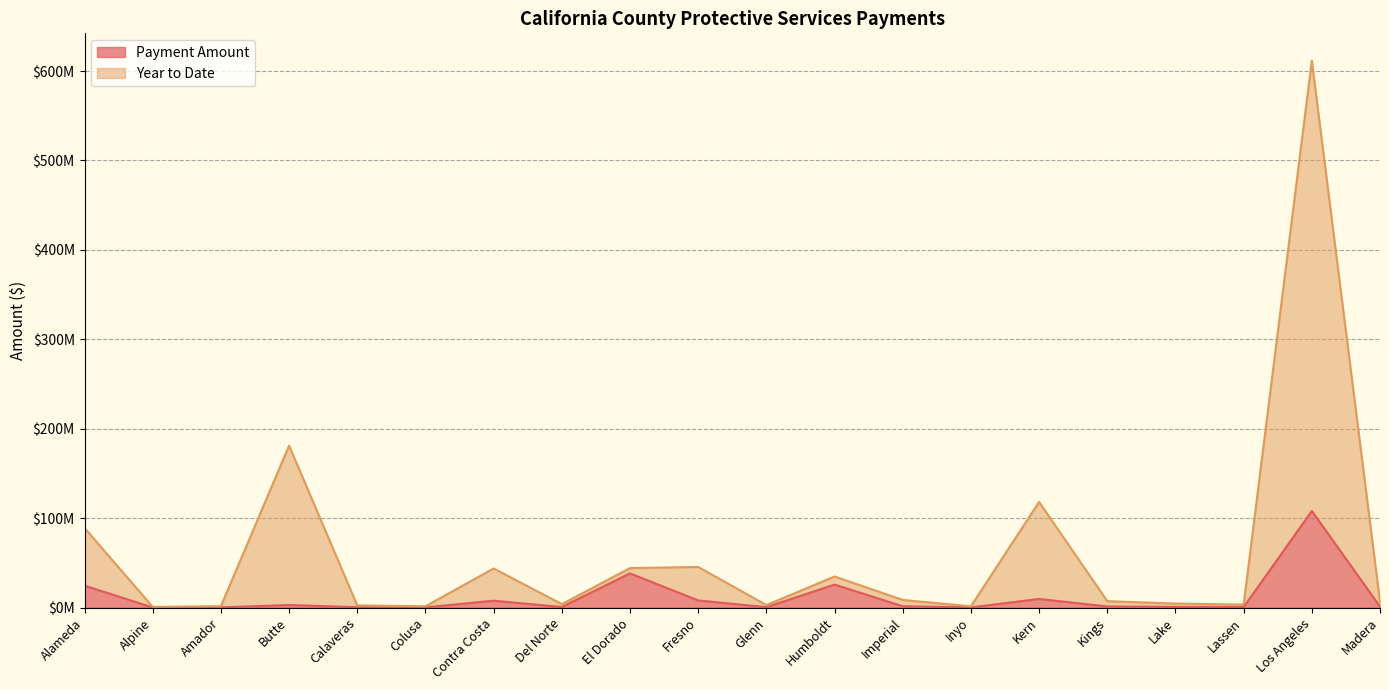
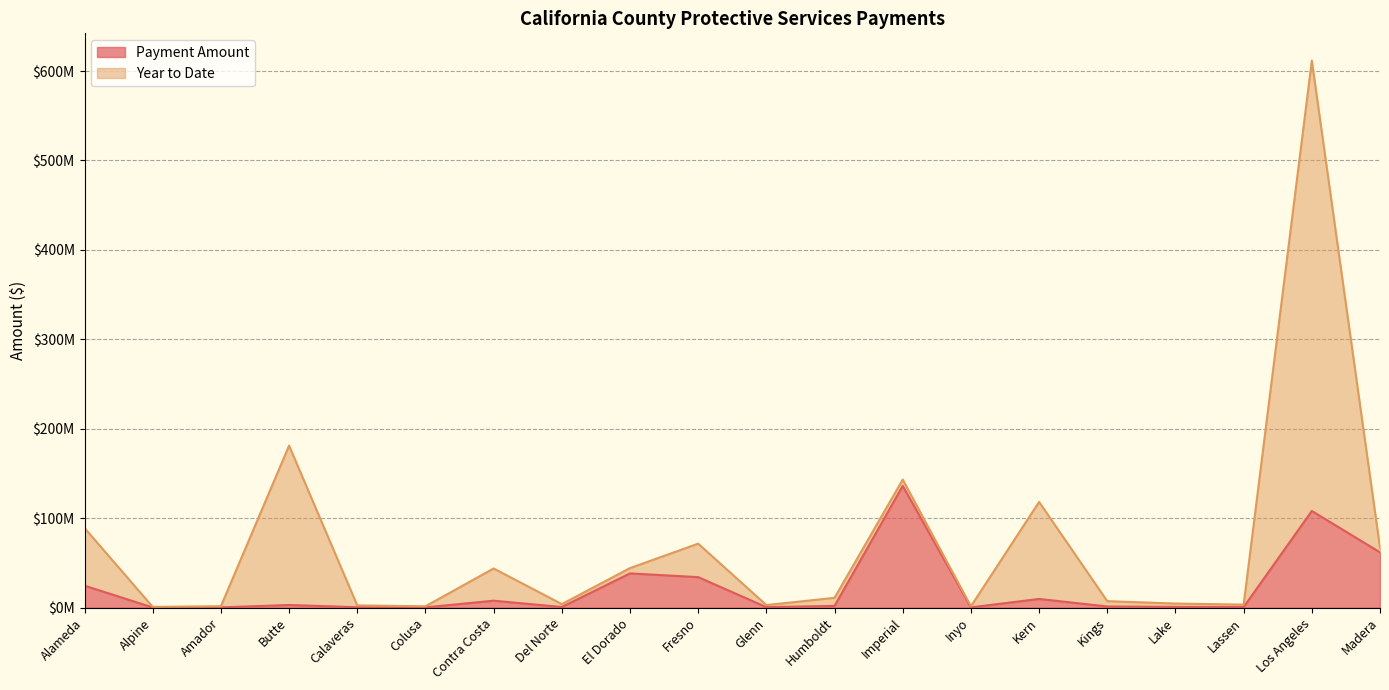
Payment Amount, Fresno: $10000000 -> $30000000
Payment Amount, Humboldt: $30000000 -> $0
Payment Amount, Imperial: $0 -> $140000000
Payment Amount, Madera: $0 -> $60000000
